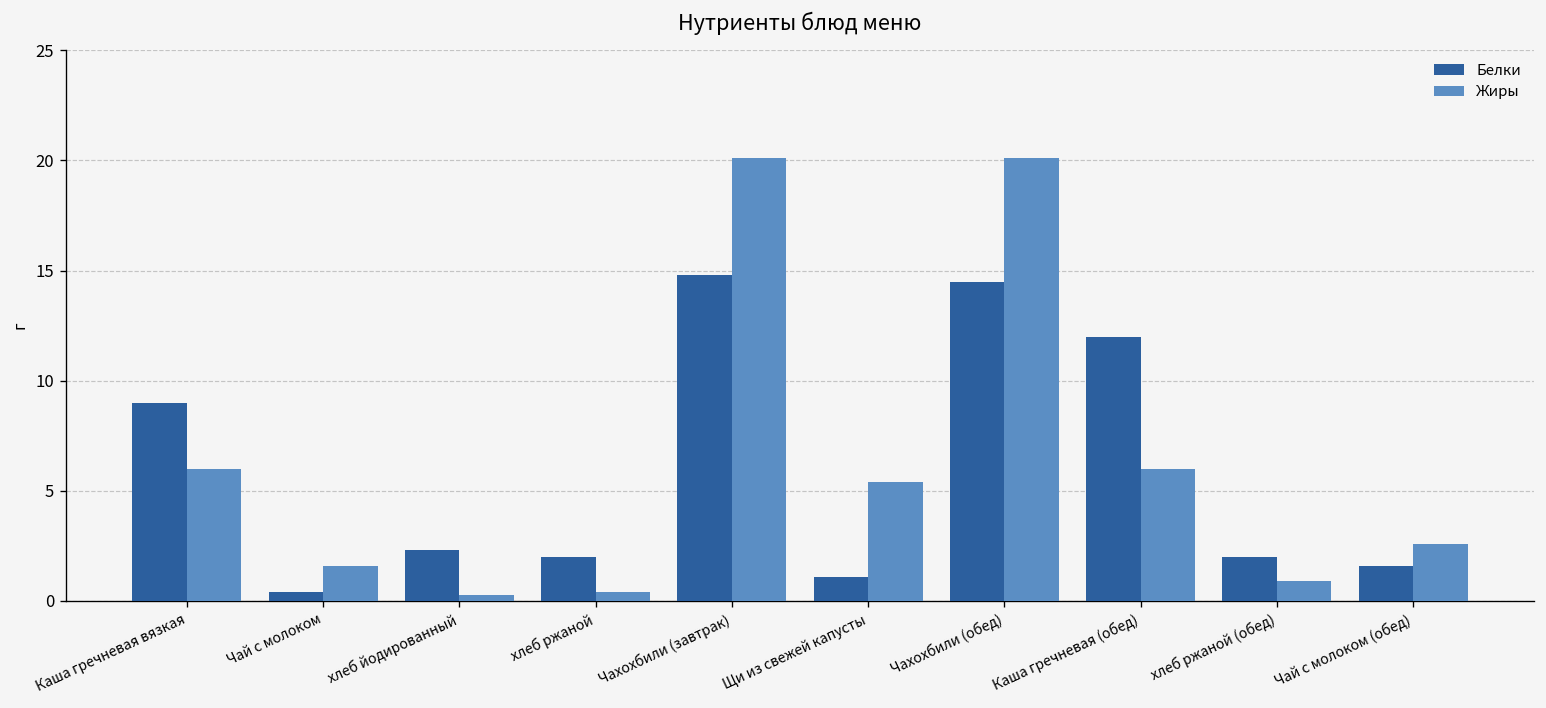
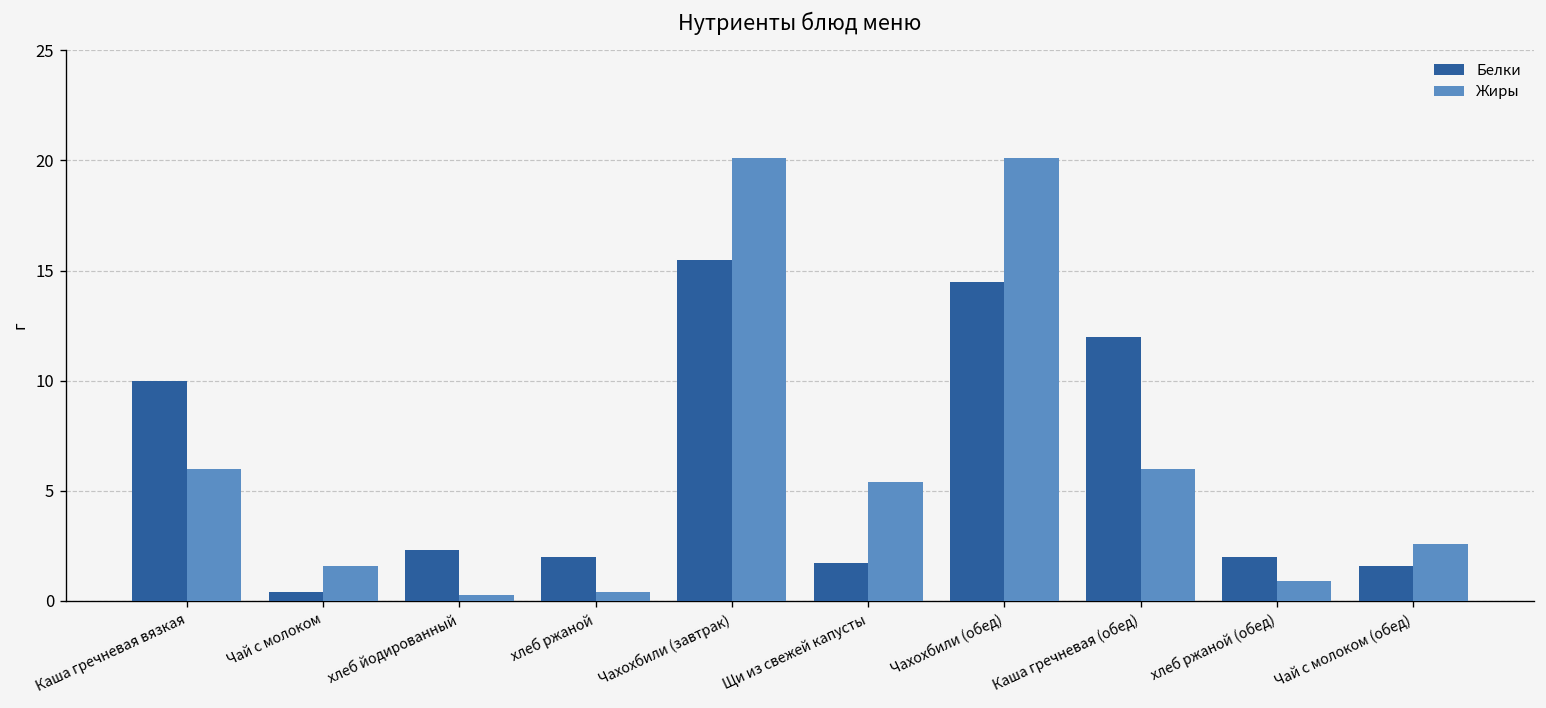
Белки, Каша гречневая вязкая: 9 -> 10
Белки, Чахохбили (завтрак): 14.8 -> 15.5
Белки, Щи из свежей капусты: 1.1 -> 1.7
